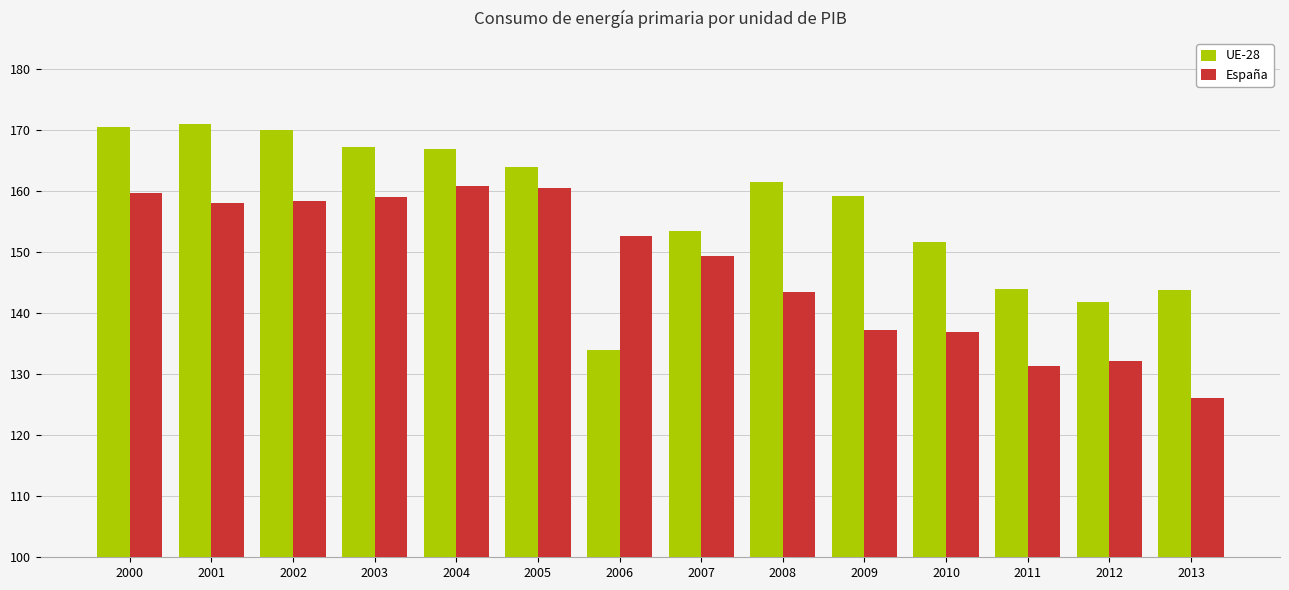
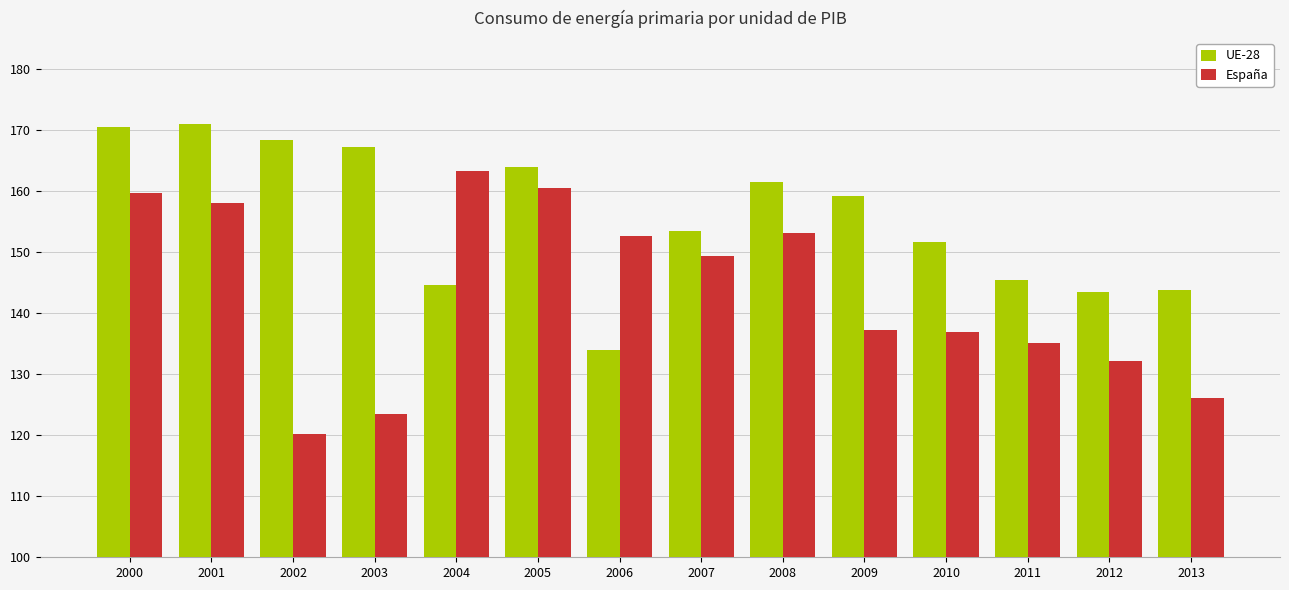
UE-28, 2002: 170 -> 168
España, 2002: 158 -> 120
España, 2003: 159 -> 123
UE-28, 2004: 167 -> 145
España, 2004: 161 -> 163
España, 2008: 143 -> 153
UE-28, 2011: 144 -> 145
España, 2011: 131 -> 135
UE-28, 2012: 142 -> 143
